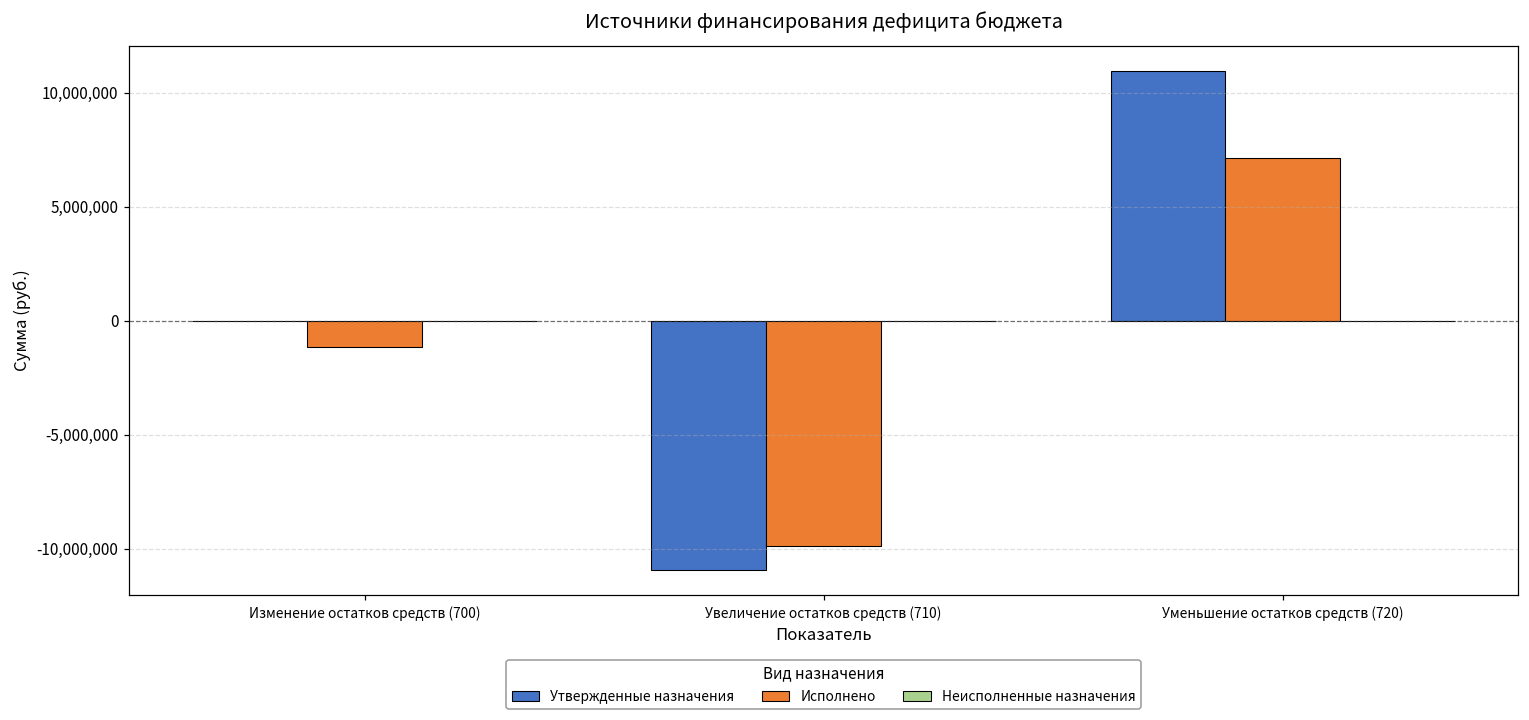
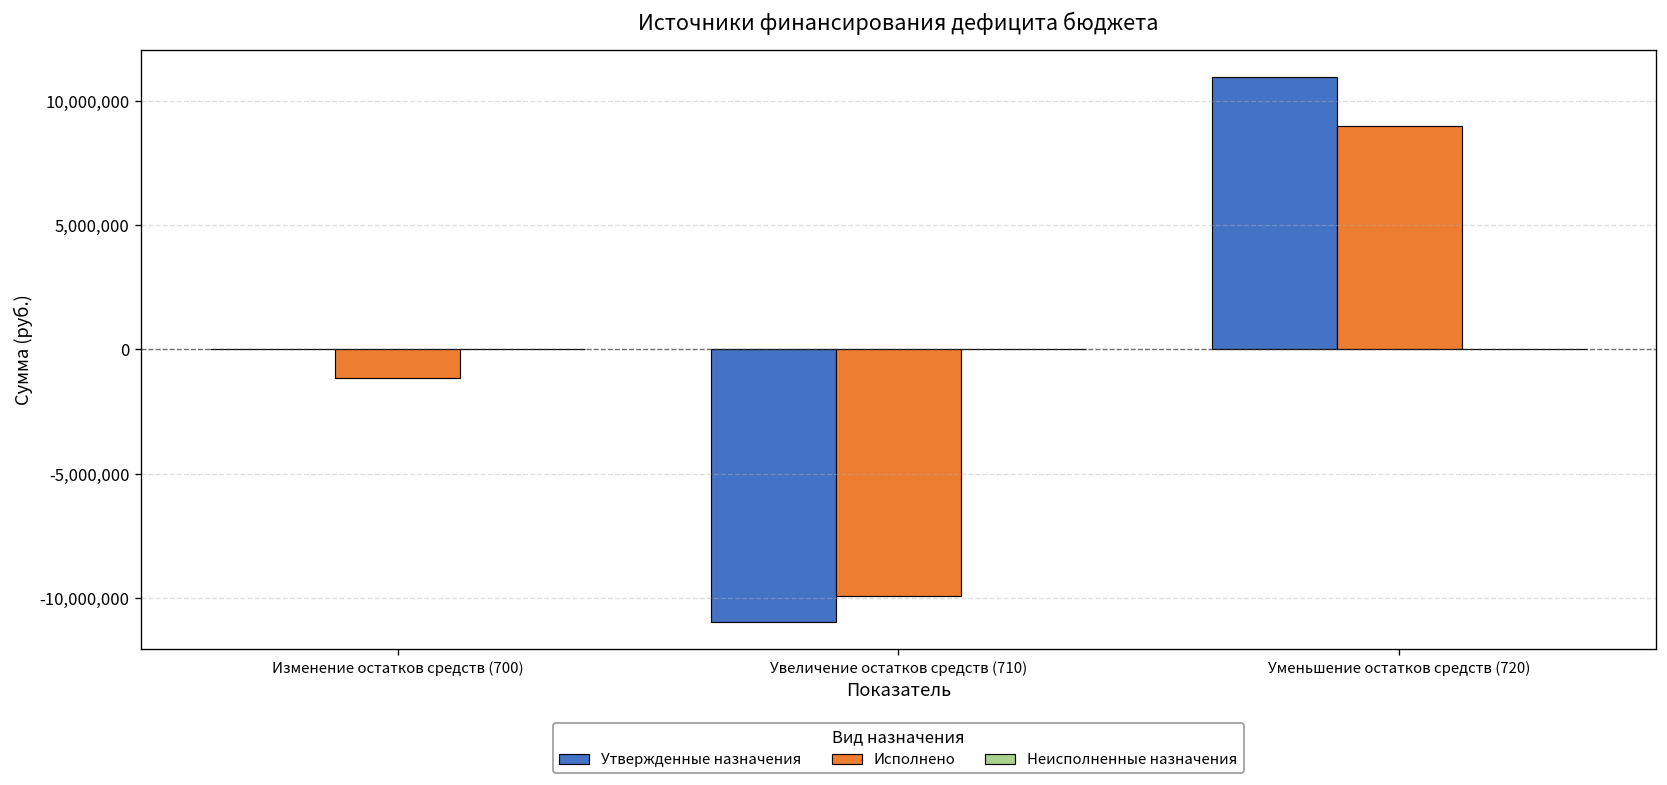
Исполнено, Уменьшение остатков средств (720): 7,100,000 -> 9,000,000
